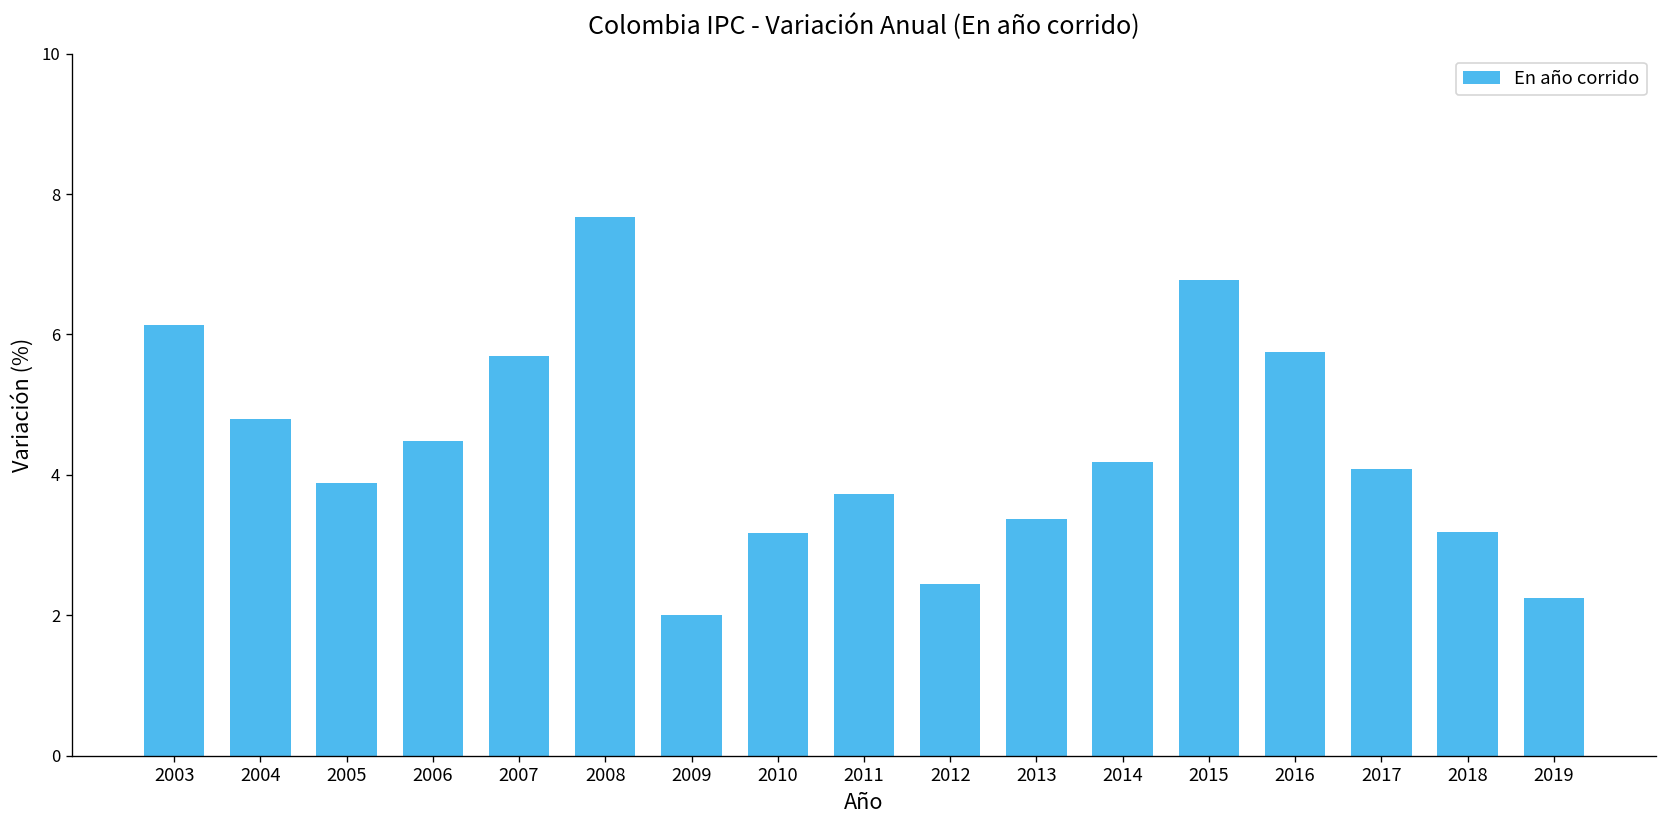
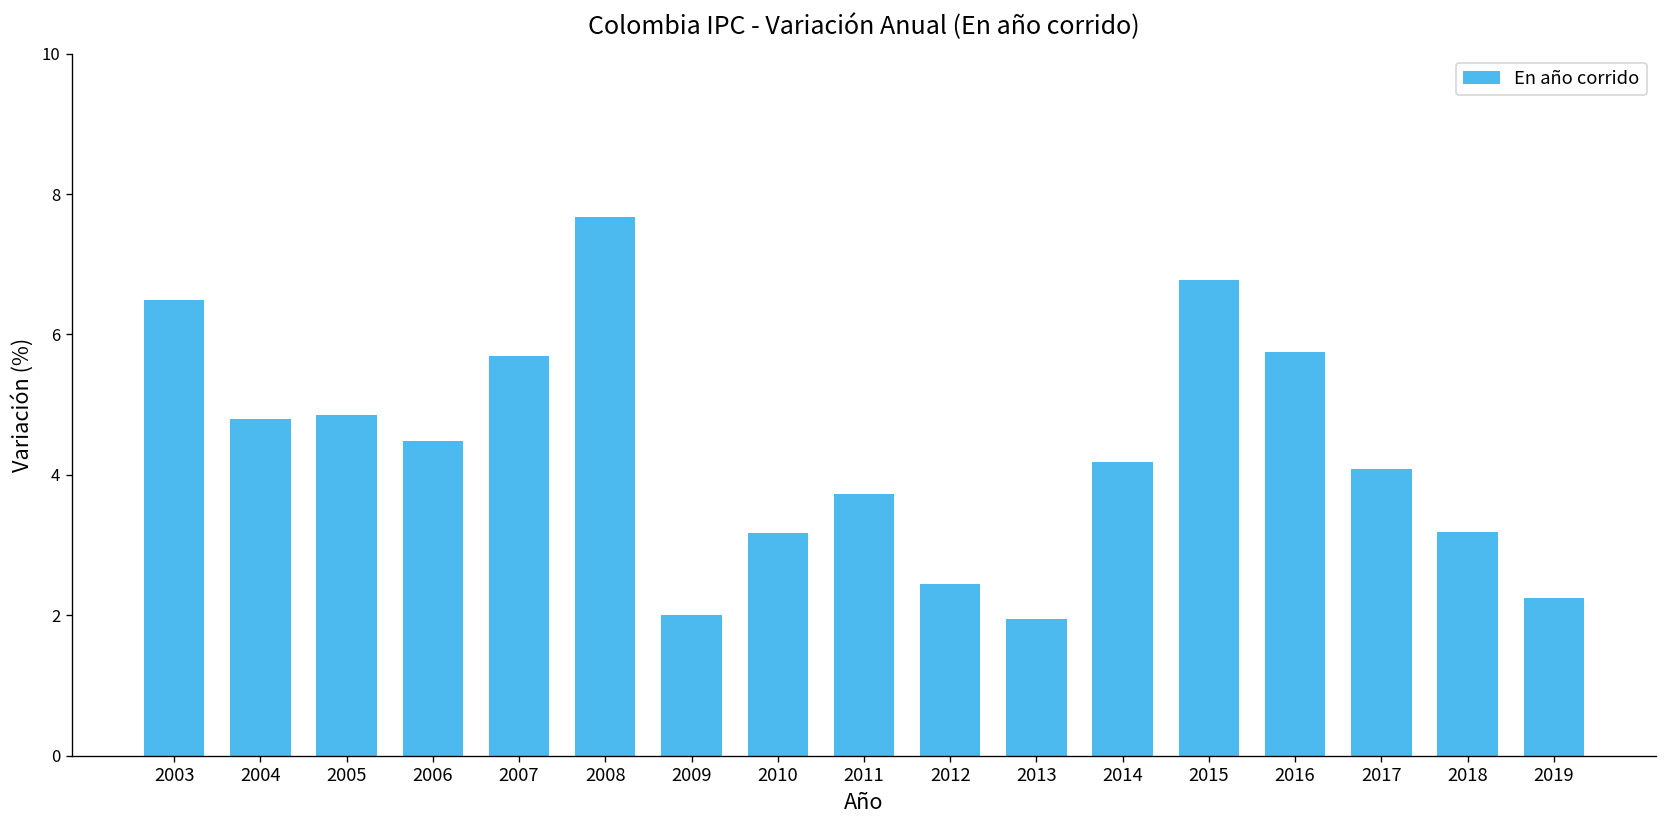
2003: 6.1 -> 6.5
2005: 3.9 -> 4.9
2013: 3.4 -> 1.9
